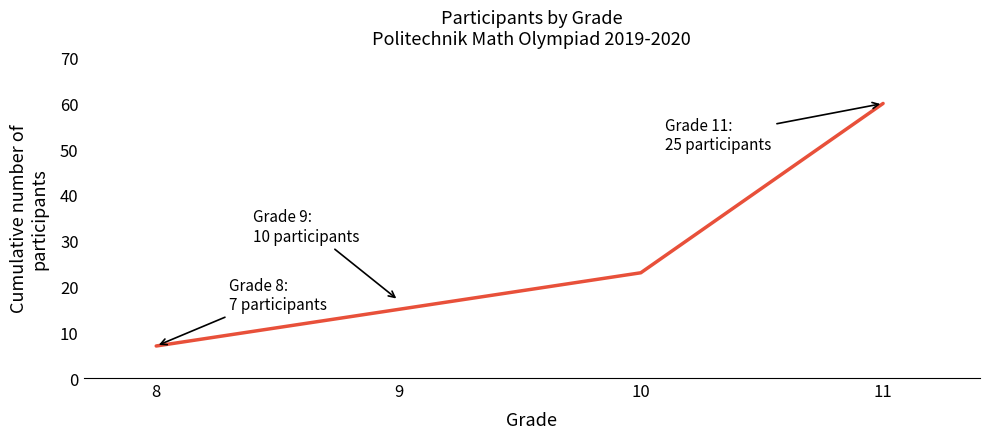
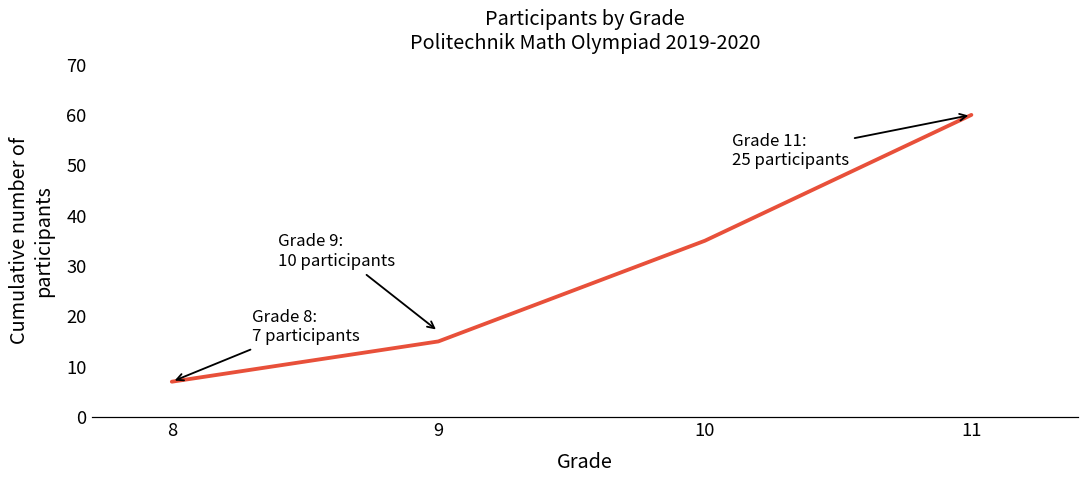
10: 23 -> 35
